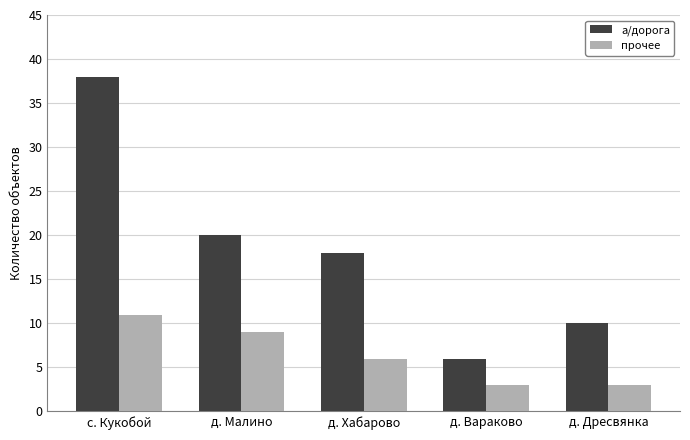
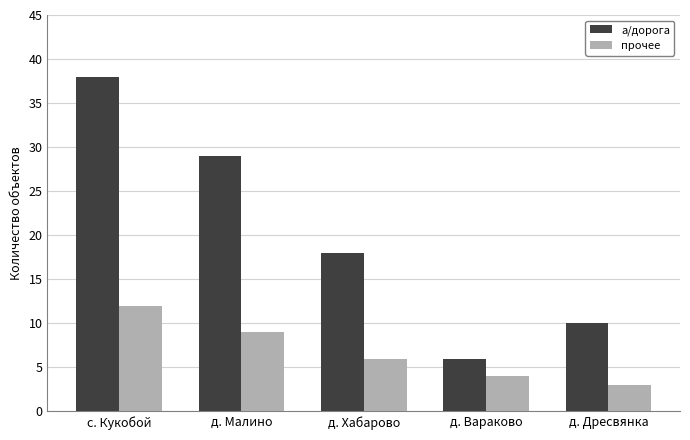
прочее, с. Кукобой: 11 -> 12
а/дорога, д. Малино: 20 -> 29
прочее, д. Вараково: 3 -> 4
